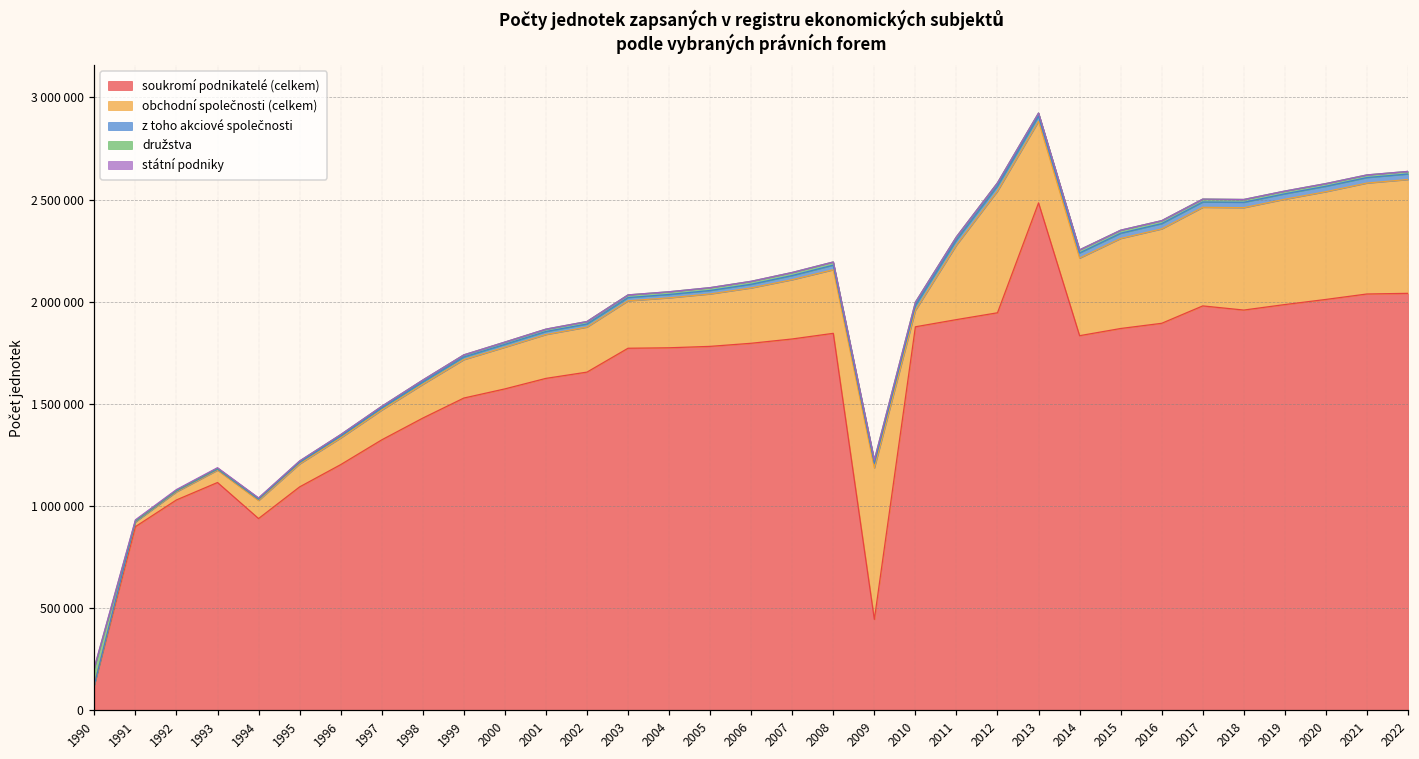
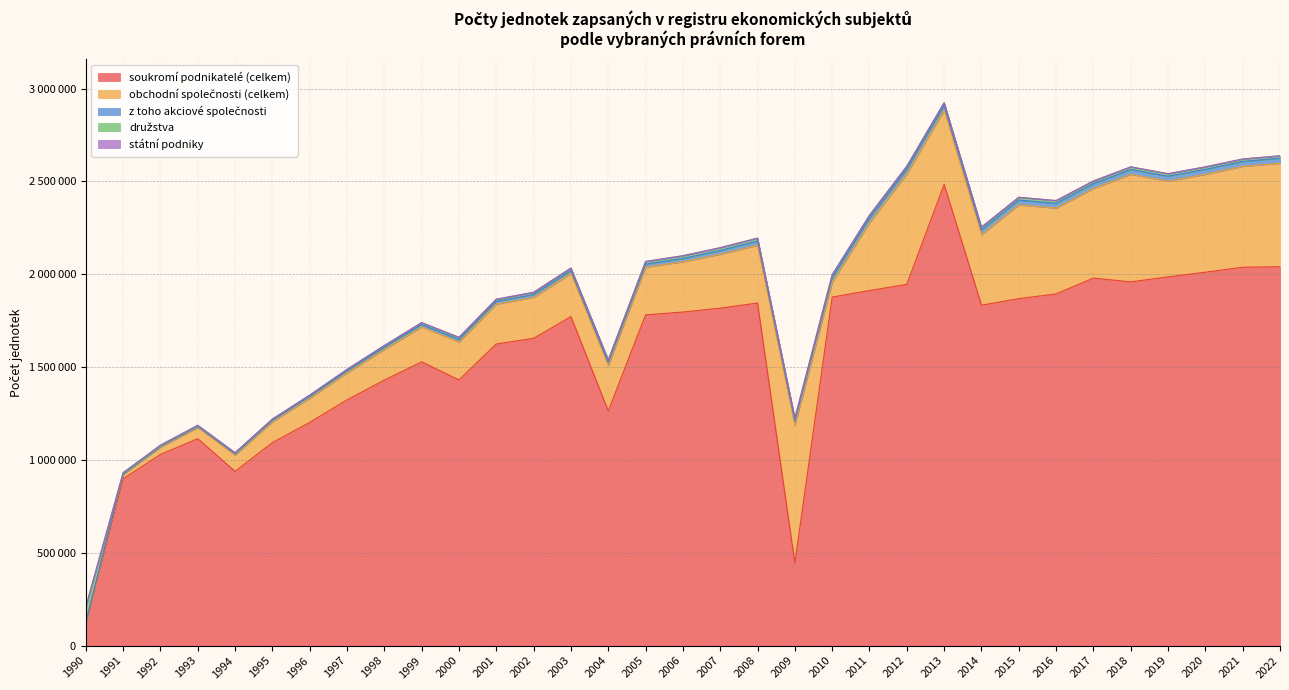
soukromí podnikatelé (celkem), 2000: 1570000 -> 1430000
soukromí podnikatelé (celkem), 2004: 1770000 -> 1260000
obchodní společnosti (celkem), 2015: 440000 -> 510000
obchodní společnosti (celkem), 2018: 500000 -> 580000
